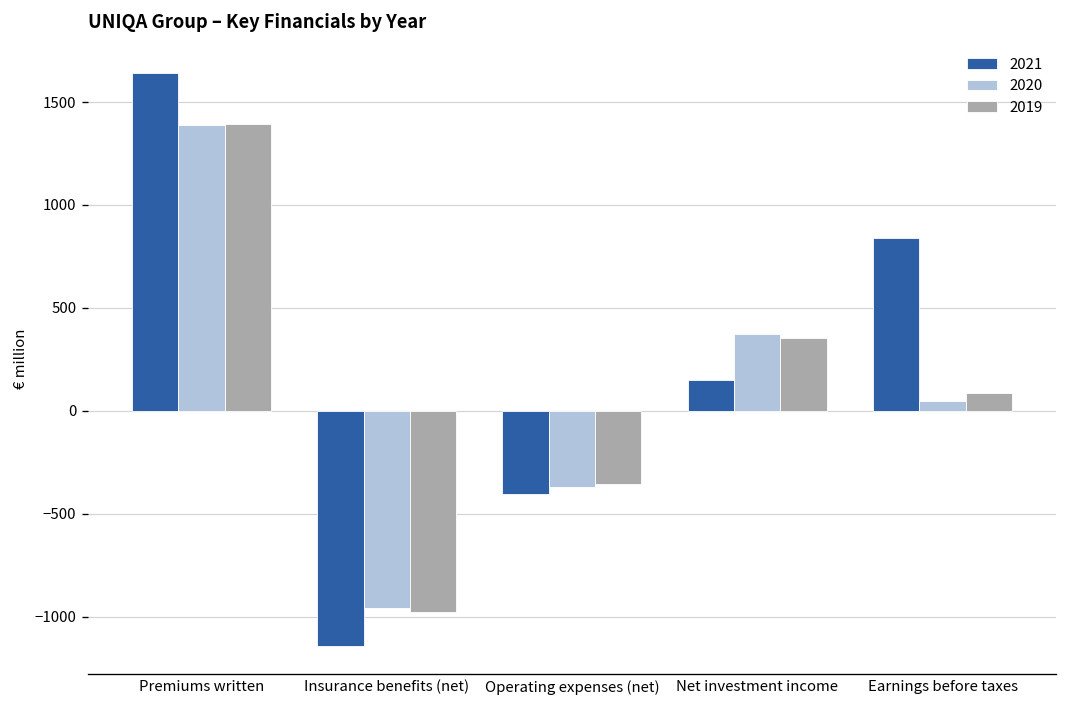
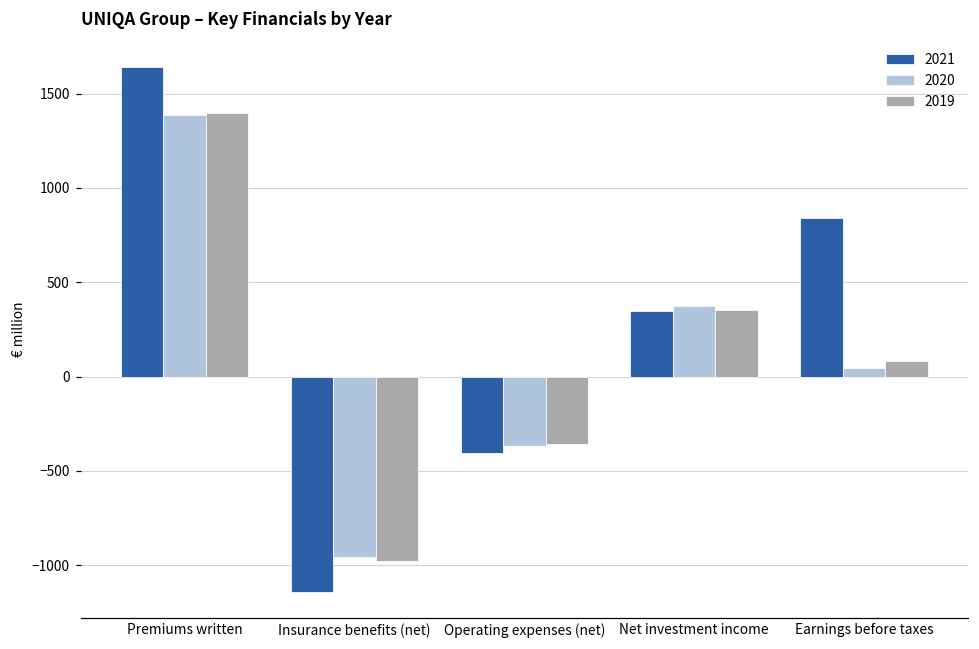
2021, Net investment income: 150 -> 350
